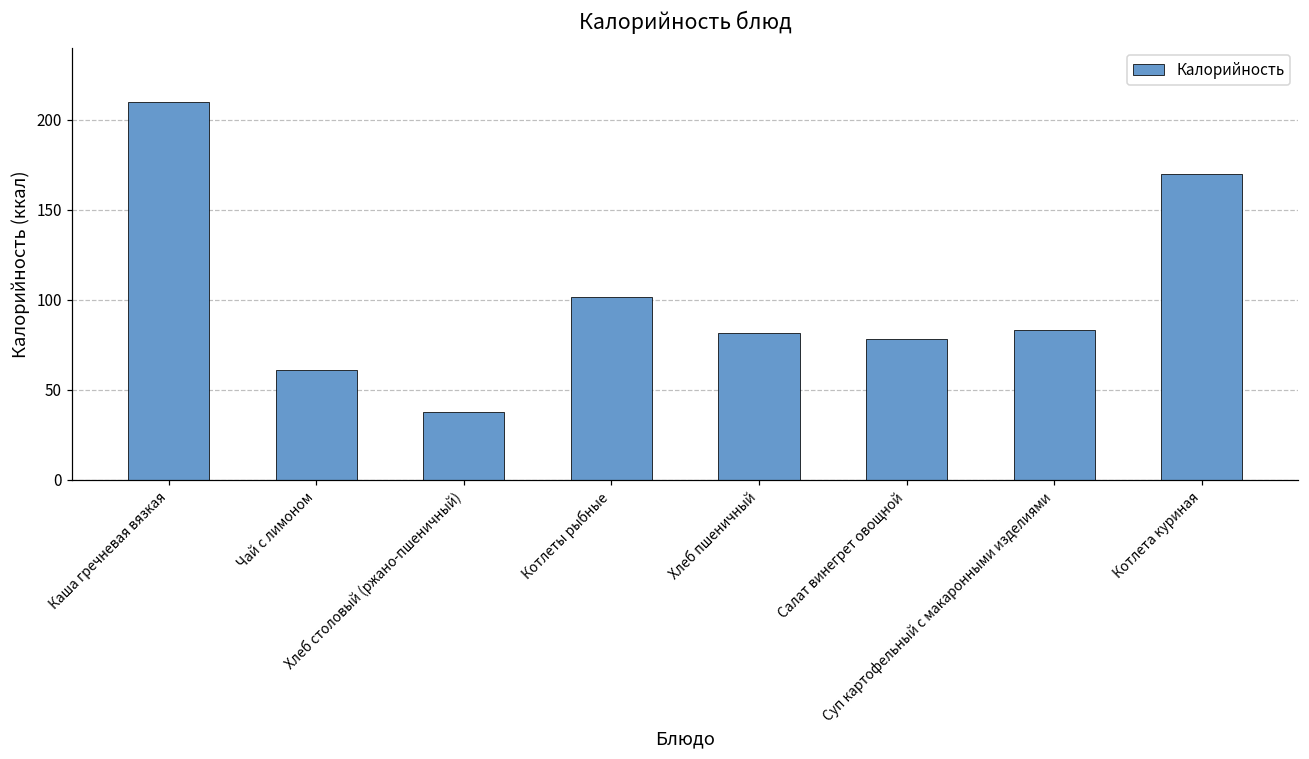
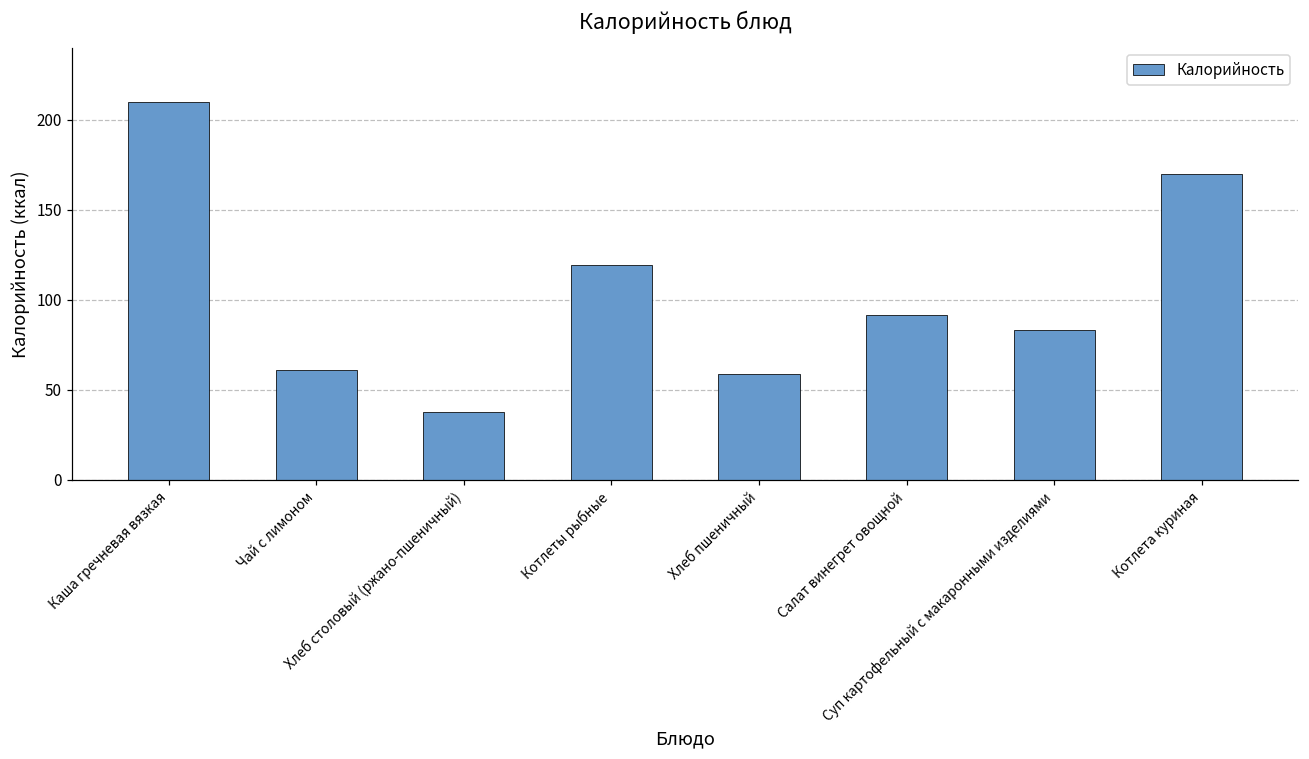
Котлеты рыбные: 102 -> 119
Хлеб пшеничный: 81 -> 59
Салат винегрет овощной: 78 -> 92
